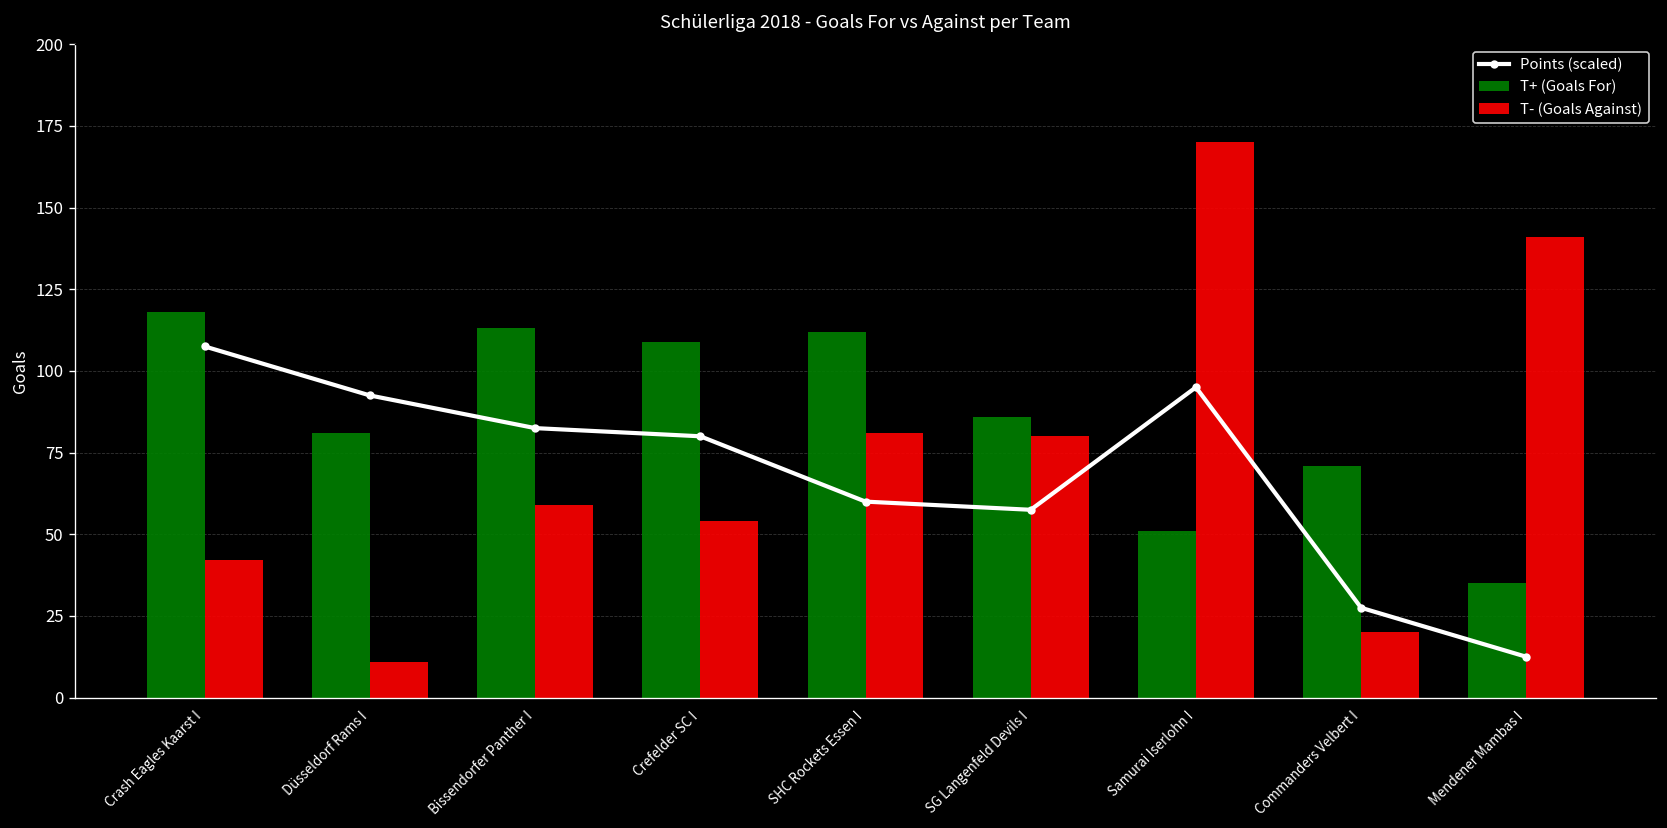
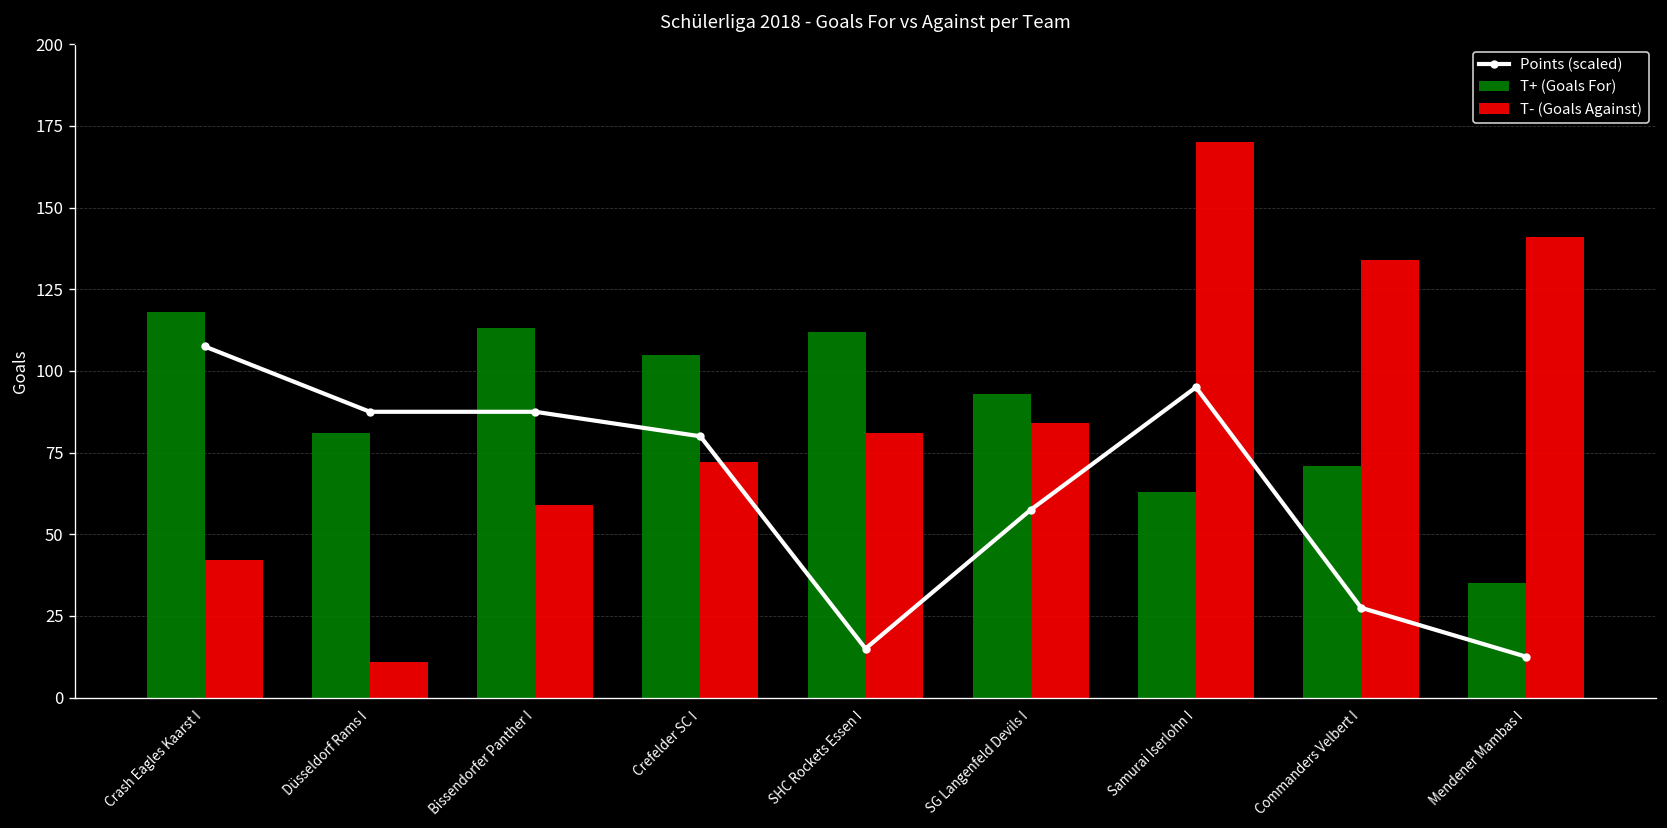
Points (scaled), Düsseldorf Rams I: 93 -> 88
Points (scaled), Bissendorfer Panther I: 83 -> 88
T+ (Goals For), Crefelder SC I: 109 -> 105
T- (Goals Against), Crefelder SC I: 54 -> 72
Points (scaled), SHC Rockets Essen I: 60 -> 15
T+ (Goals For), SG Langenfeld Devils I: 86 -> 93
T- (Goals Against), SG Langenfeld Devils I: 80 -> 84
T+ (Goals For), Samurai Iserlohn I: 51 -> 63
T- (Goals Against), Commanders Velbert I: 20 -> 134
